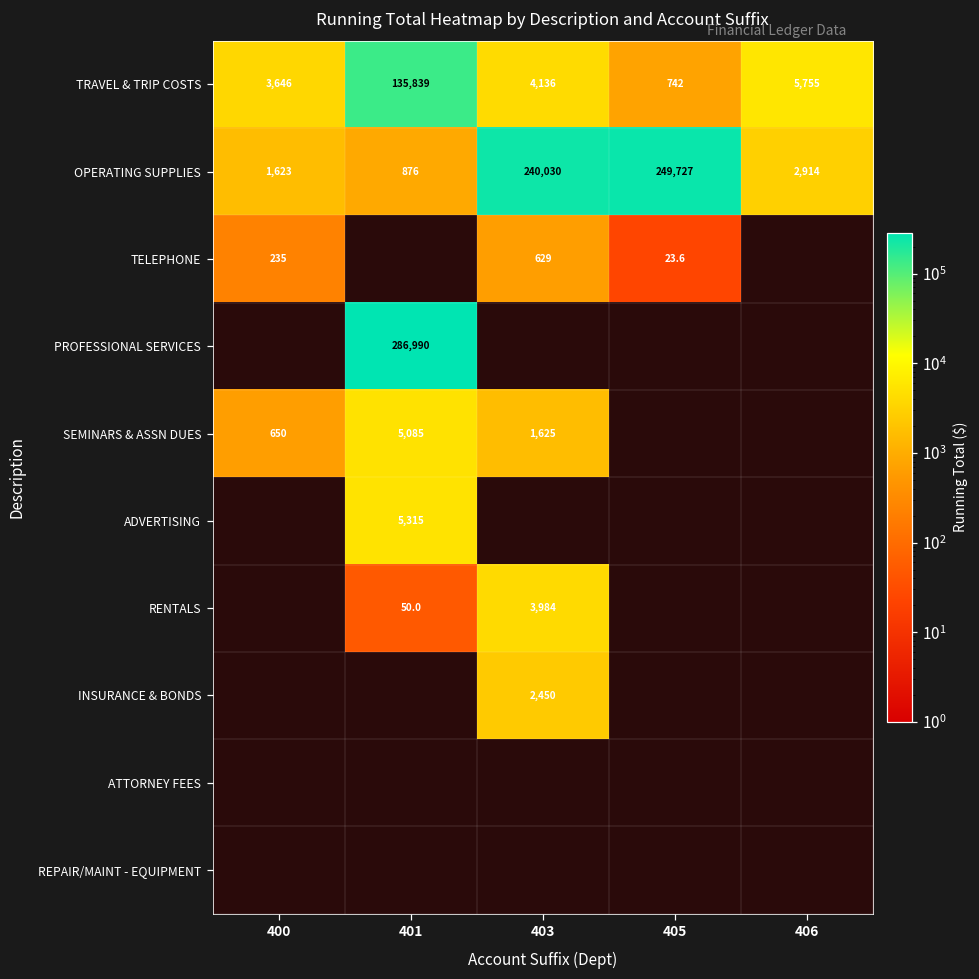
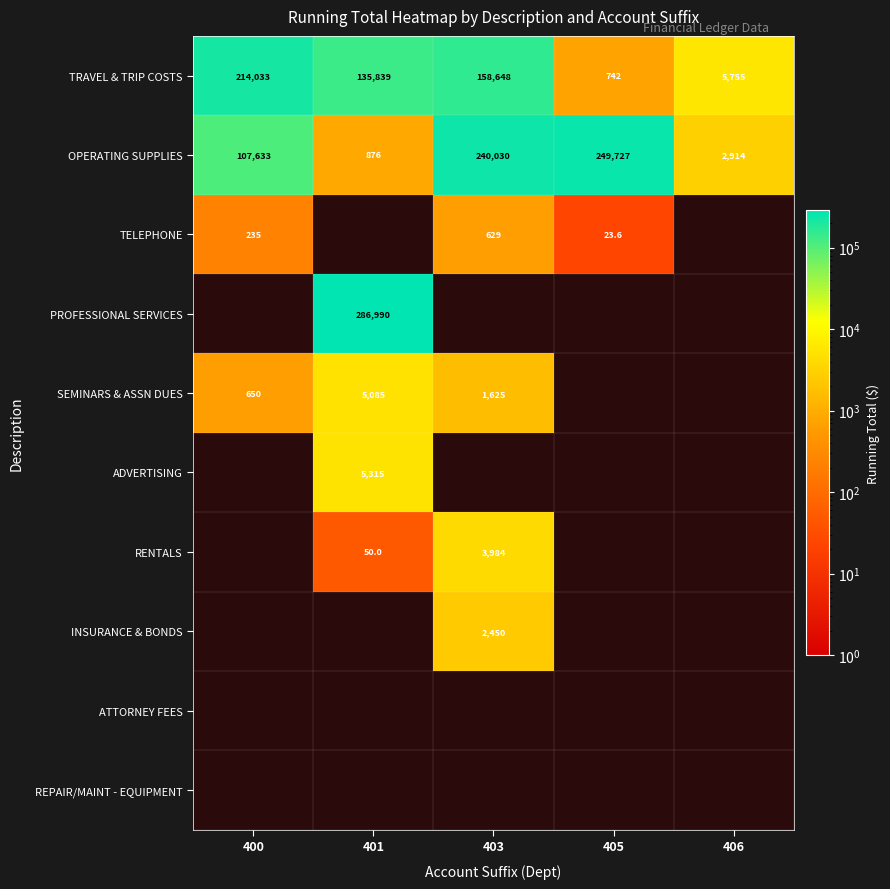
TRAVEL & TRIP COSTS, 400: 3,646 -> 214,033
TRAVEL & TRIP COSTS, 403: 4,136 -> 158,648
OPERATING SUPPLIES, 400: 1,623 -> 107,633
